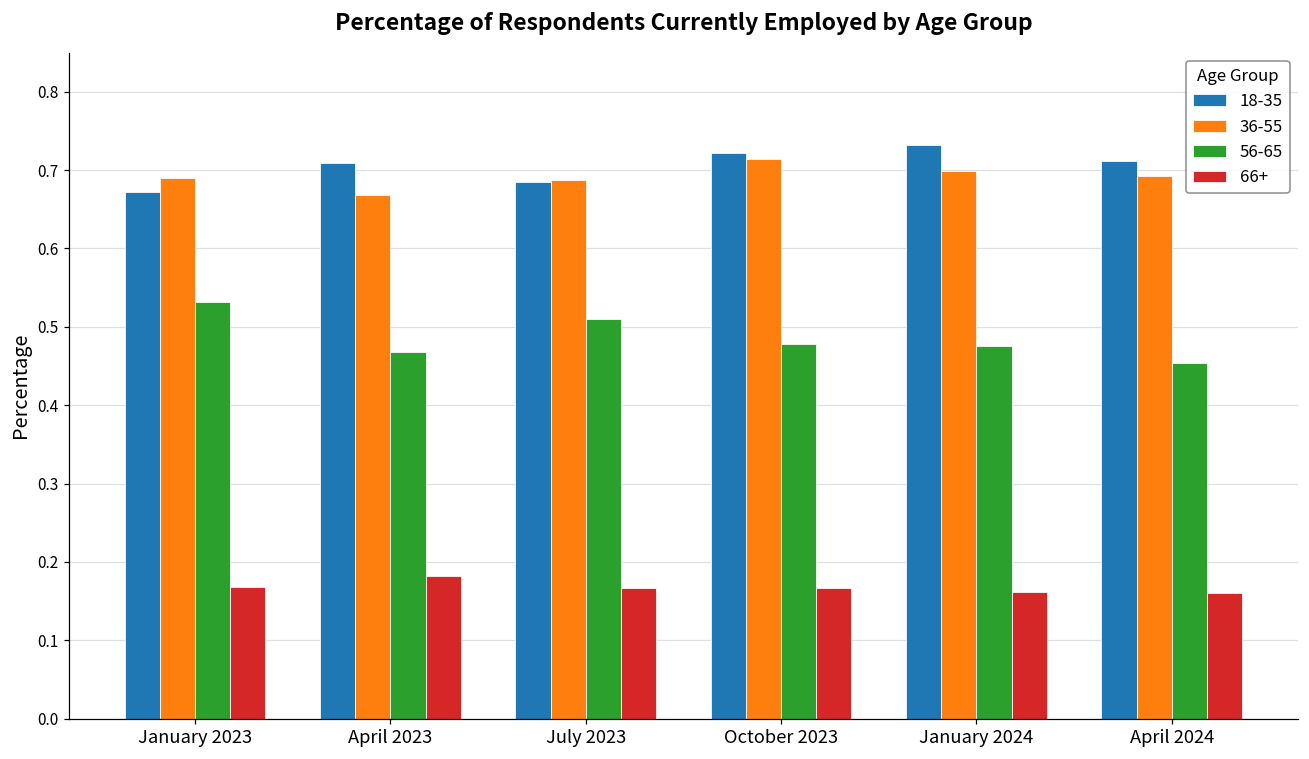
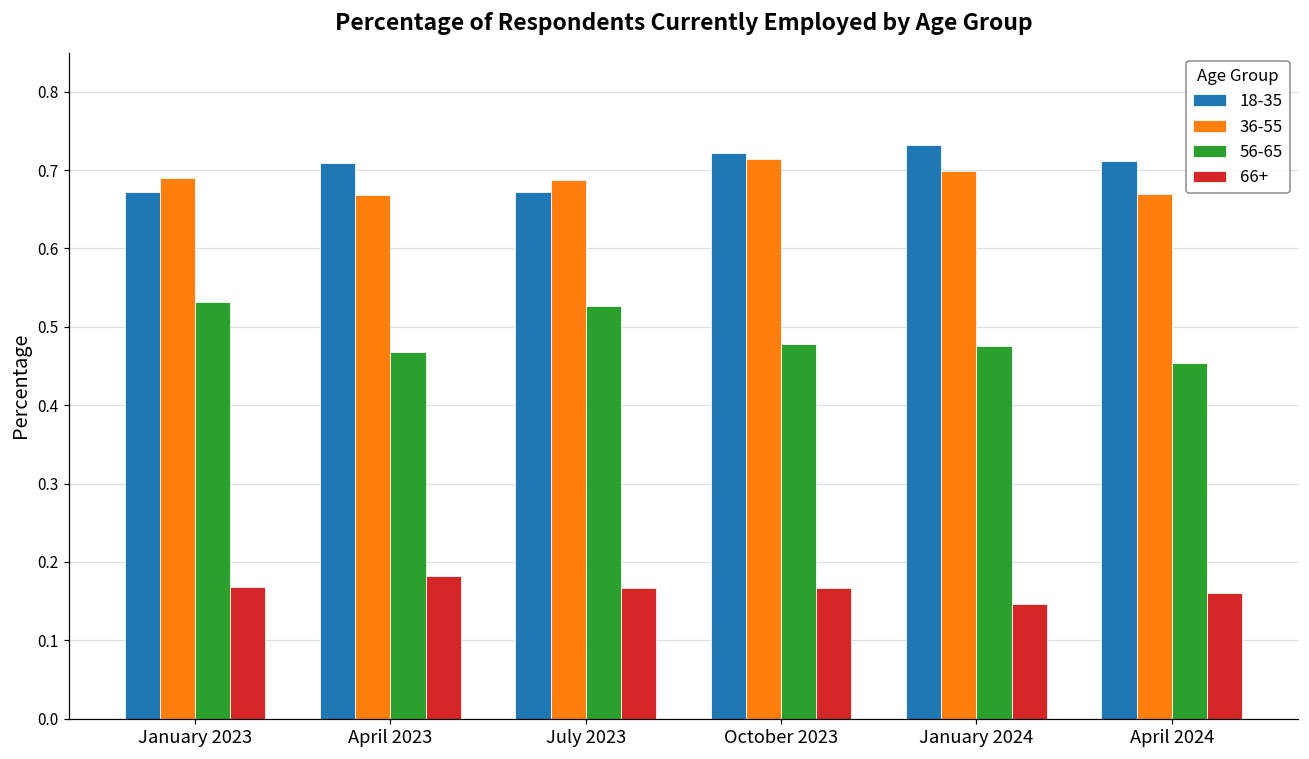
18-35, July 2023: 0.69 -> 0.67
56-65, July 2023: 0.51 -> 0.53
66+, January 2024: 0.16 -> 0.15
36-55, April 2024: 0.69 -> 0.67
